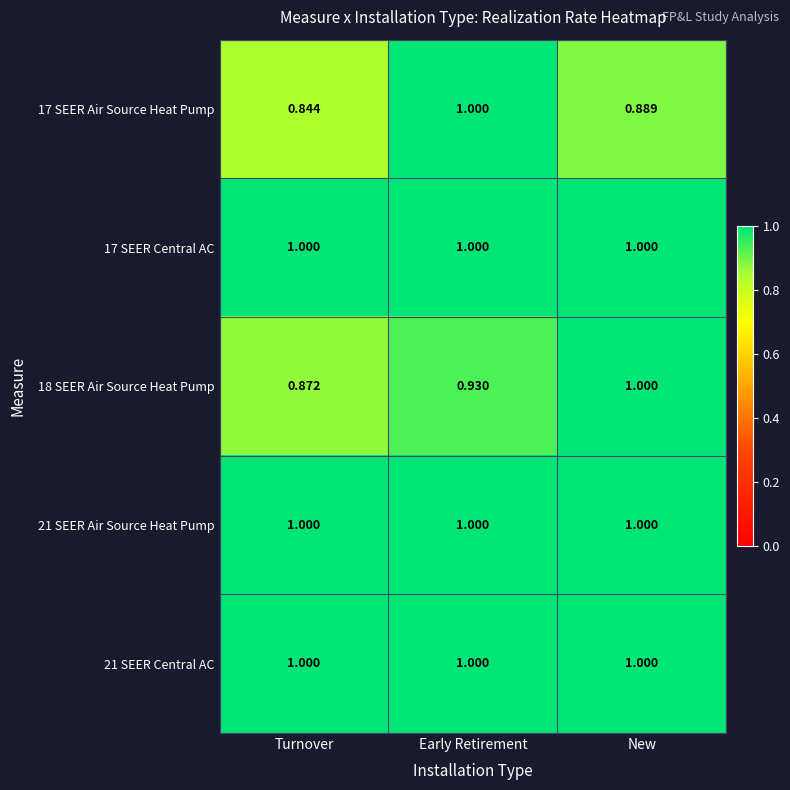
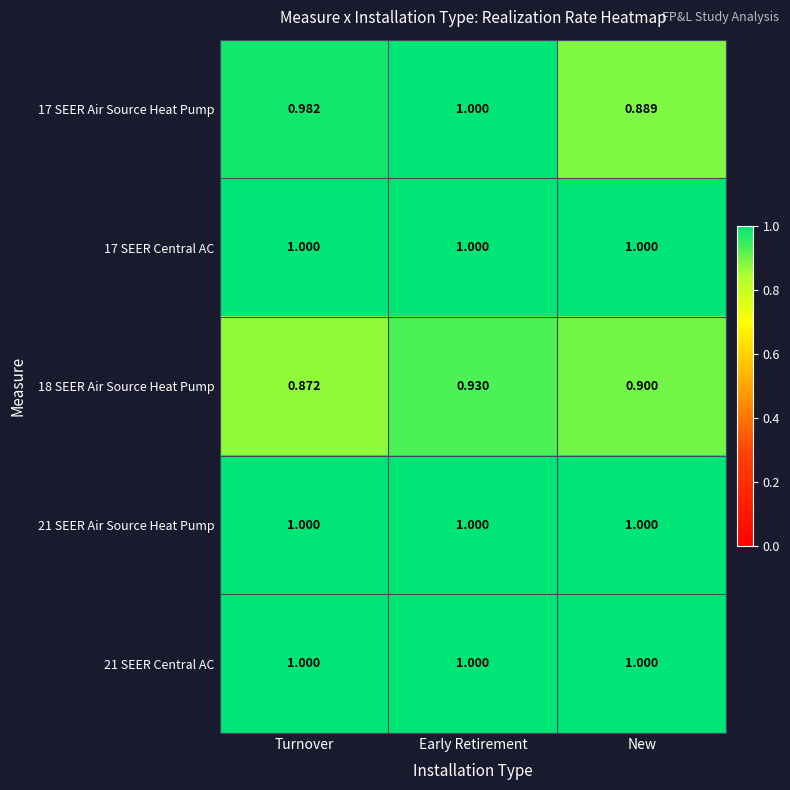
17 SEER Air Source Heat Pump, Turnover: 0.844 -> 0.982
18 SEER Air Source Heat Pump, New: 1.000 -> 0.900
